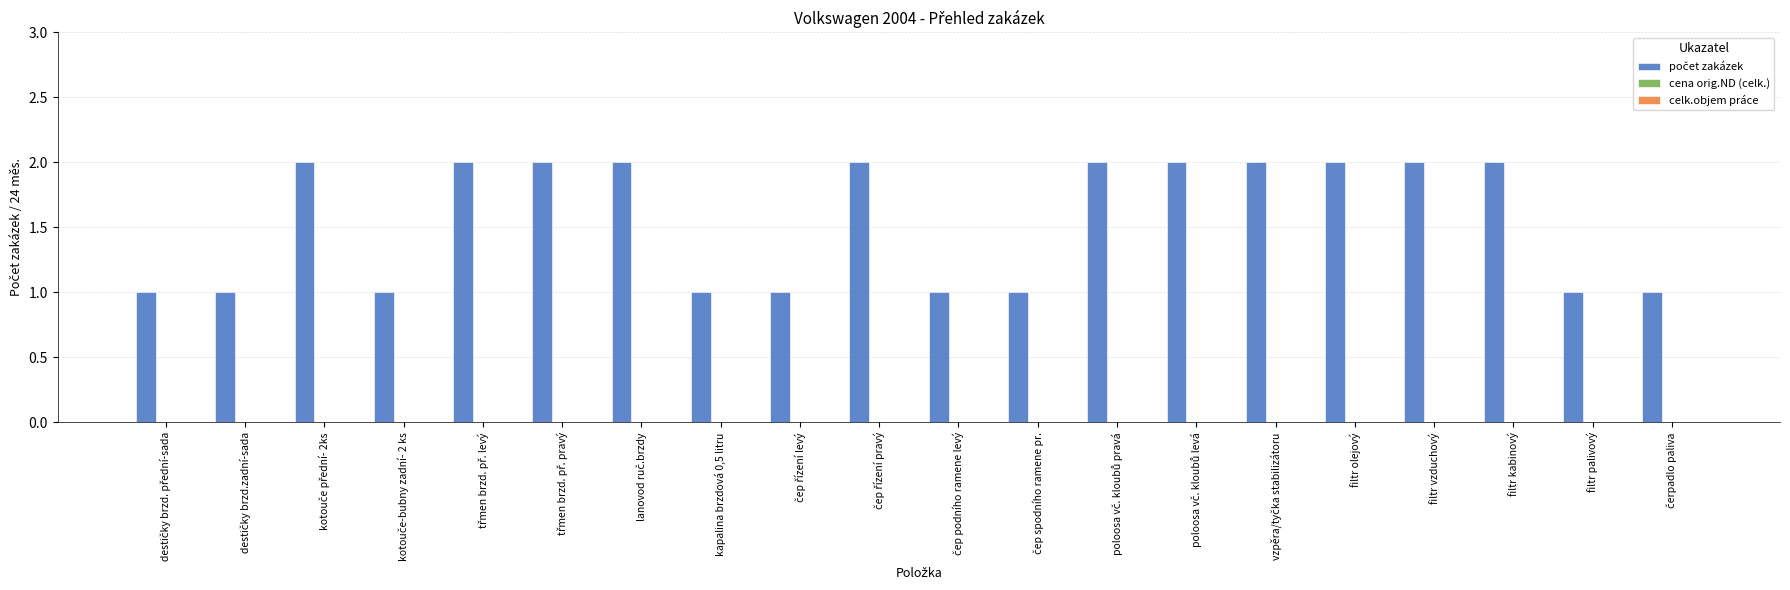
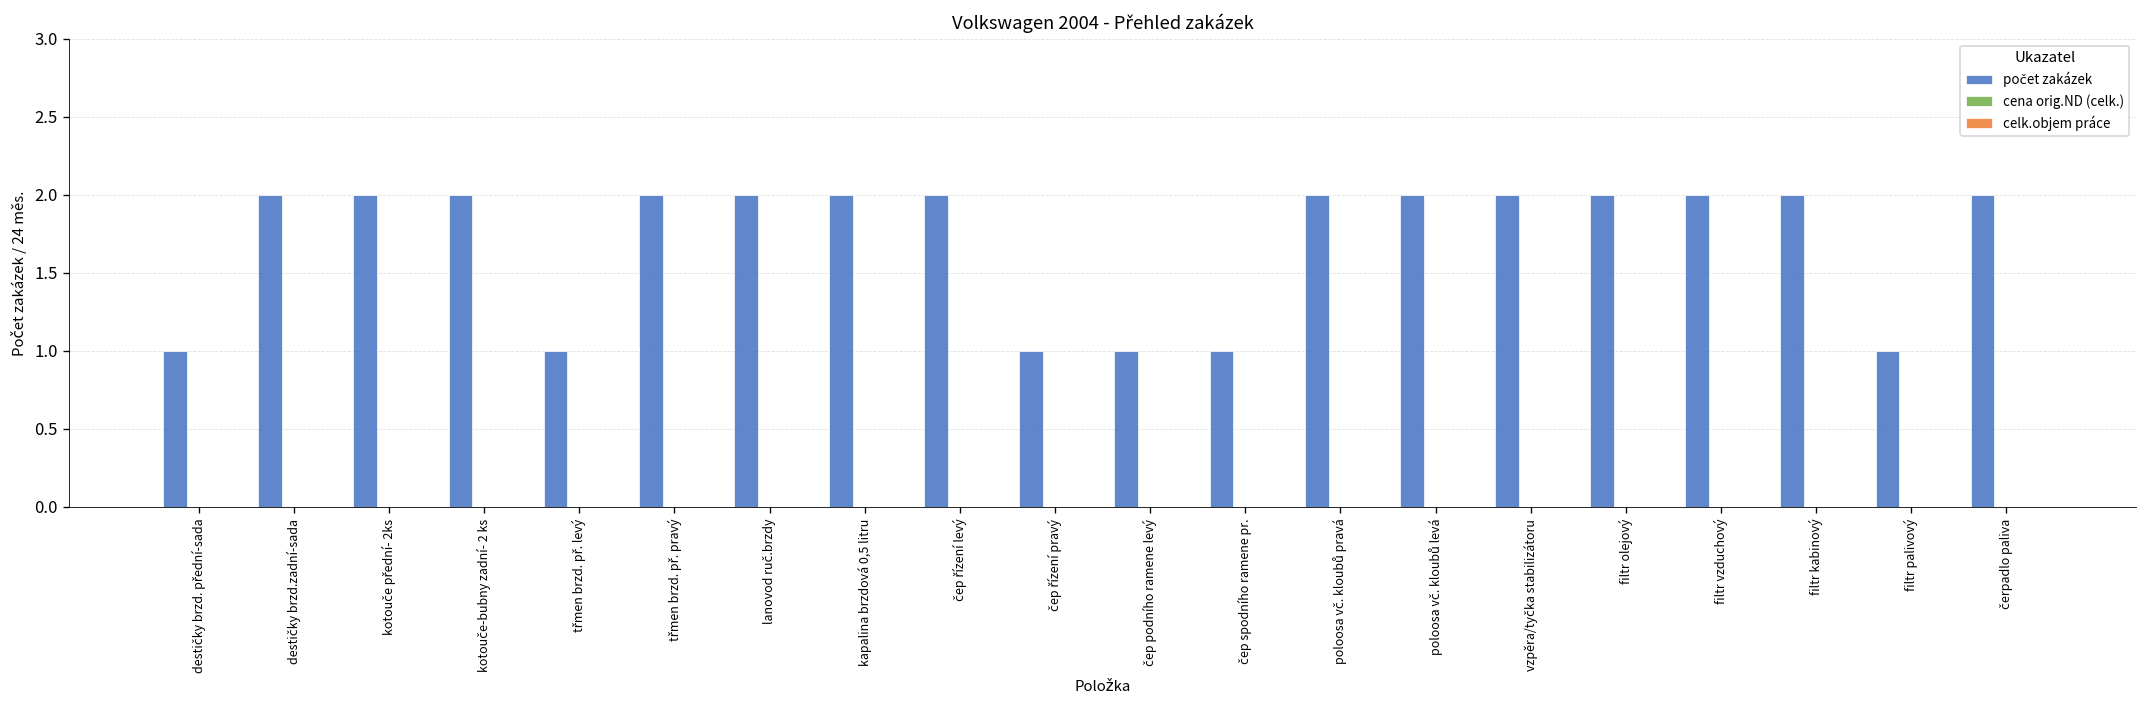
počet zakázek, destičky brzd.zadní-sada: 1 -> 2
počet zakázek, kotouče-bubny zadní- 2 ks: 1 -> 2
počet zakázek, třmen brzd. př. levý: 2 -> 1
počet zakázek, kapalina brzdová 0,5 litru: 1 -> 2
počet zakázek, čep řízení levý: 1 -> 2
počet zakázek, čep řízení pravý: 2 -> 1
počet zakázek, čerpadlo paliva: 1 -> 2
